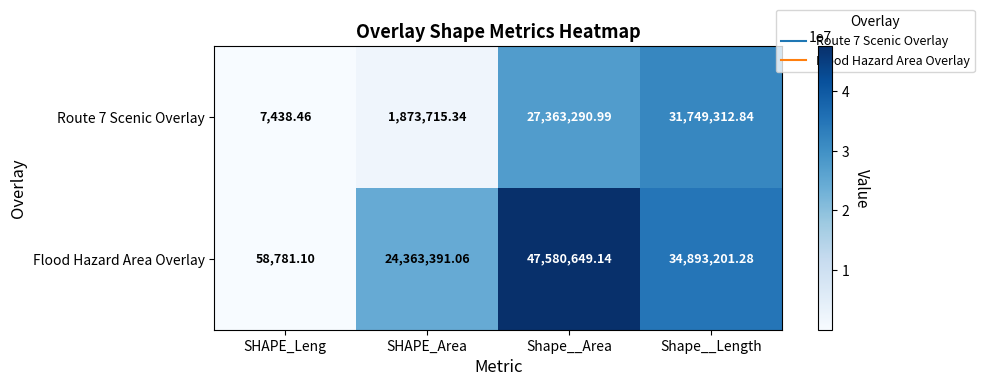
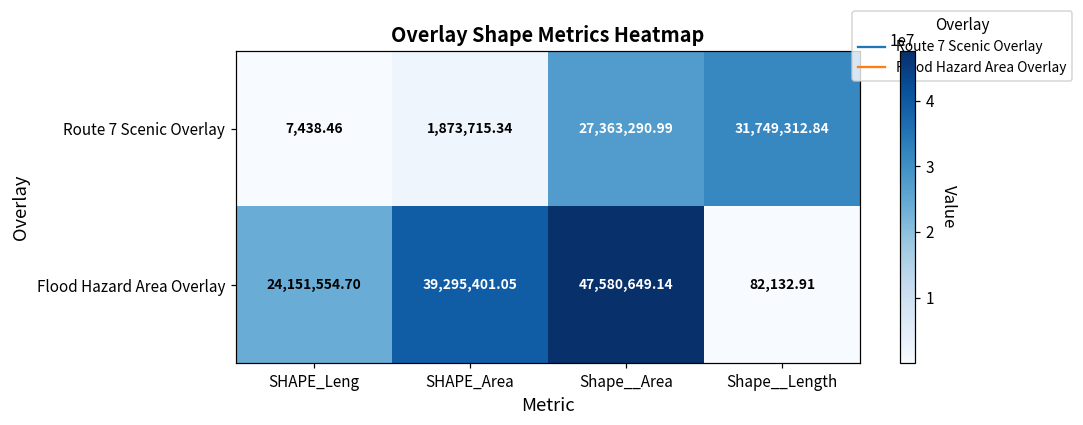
Flood Hazard Area Overlay, SHAPE_Leng: 58,781.10 -> 24,151,554.70
Flood Hazard Area Overlay, SHAPE_Area: 24,363,391.06 -> 39,295,401.05
Flood Hazard Area Overlay, Shape__Length: 34,893,201.28 -> 82,132.91
